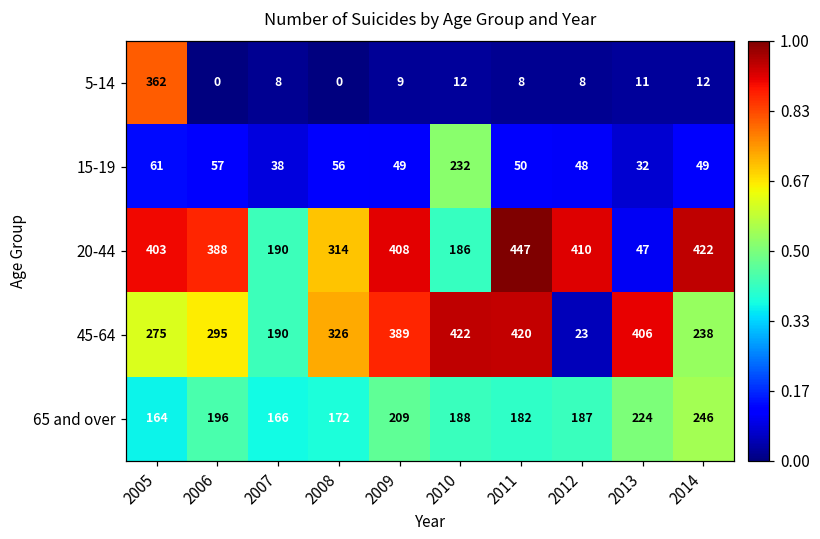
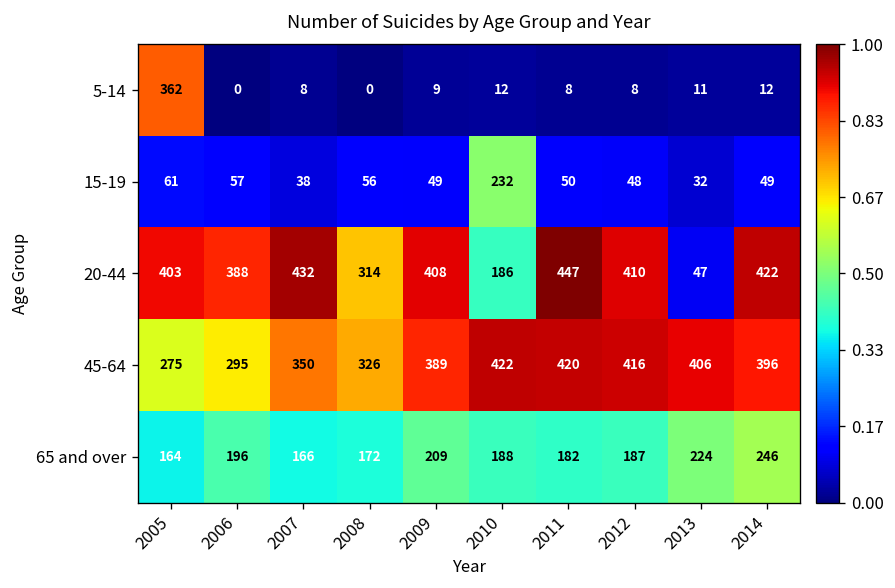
20-44, 2007: 190 -> 432
45-64, 2007: 190 -> 350
45-64, 2012: 23 -> 416
45-64, 2014: 238 -> 396
